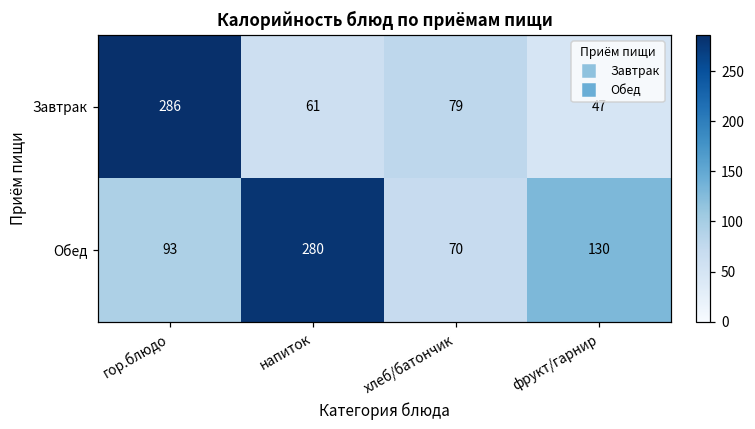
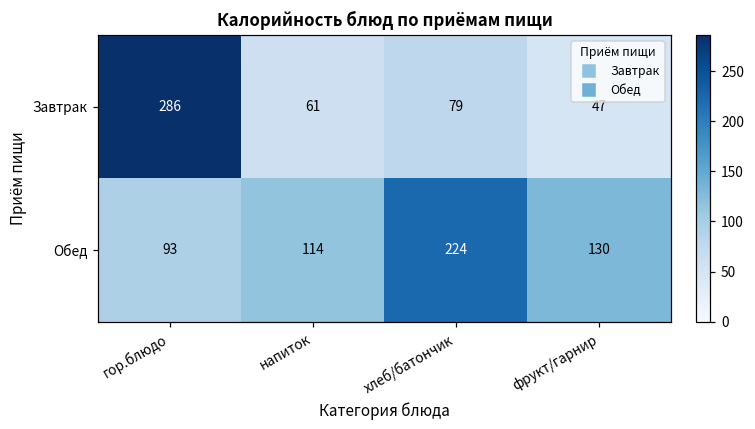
Обед, напиток: 280 -> 114
Обед, хлеб/батончик: 70 -> 224
